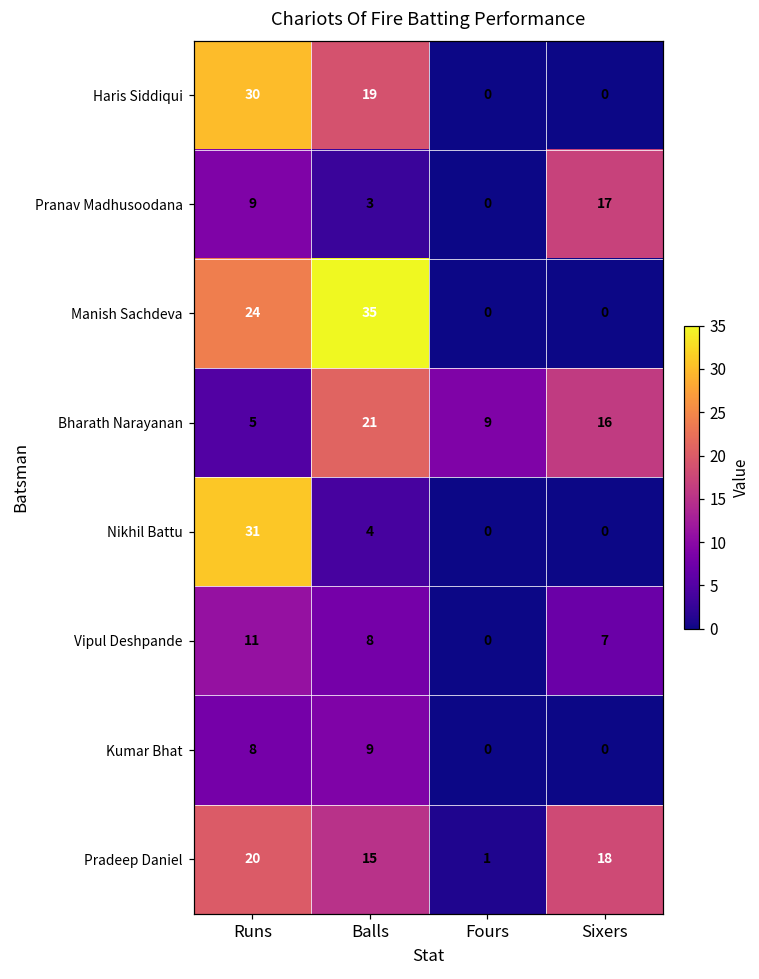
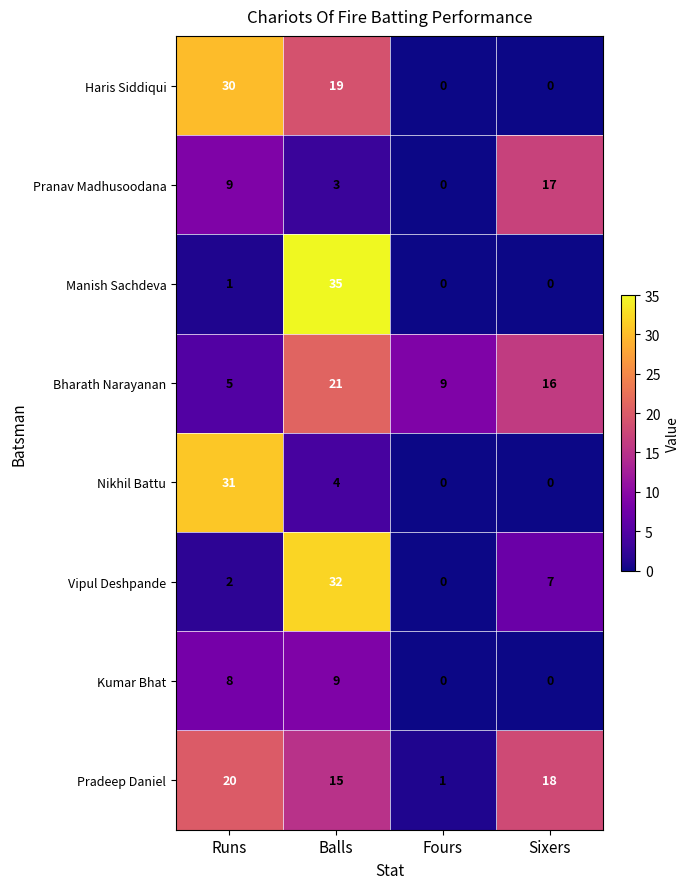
Manish Sachdeva, Runs: 24 -> 1
Vipul Deshpande, Runs: 11 -> 2
Vipul Deshpande, Balls: 8 -> 32
